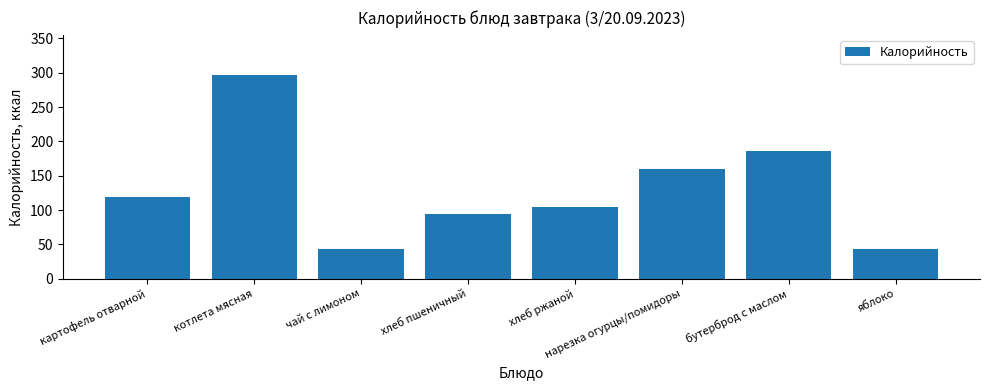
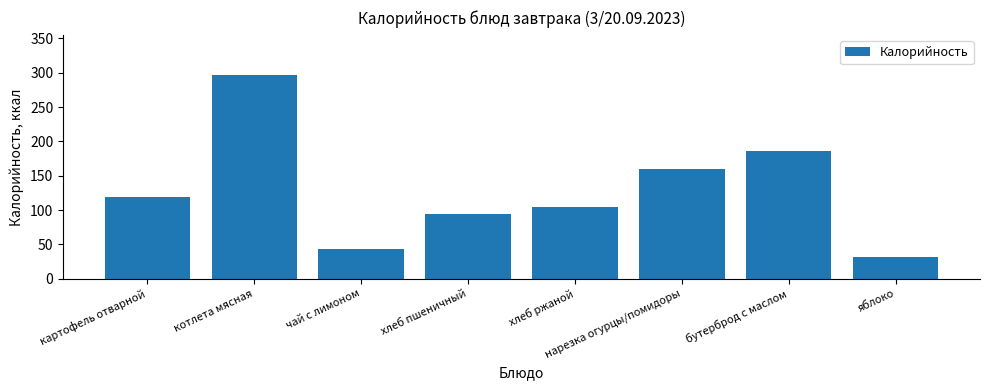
яблоко: 40 -> 30
